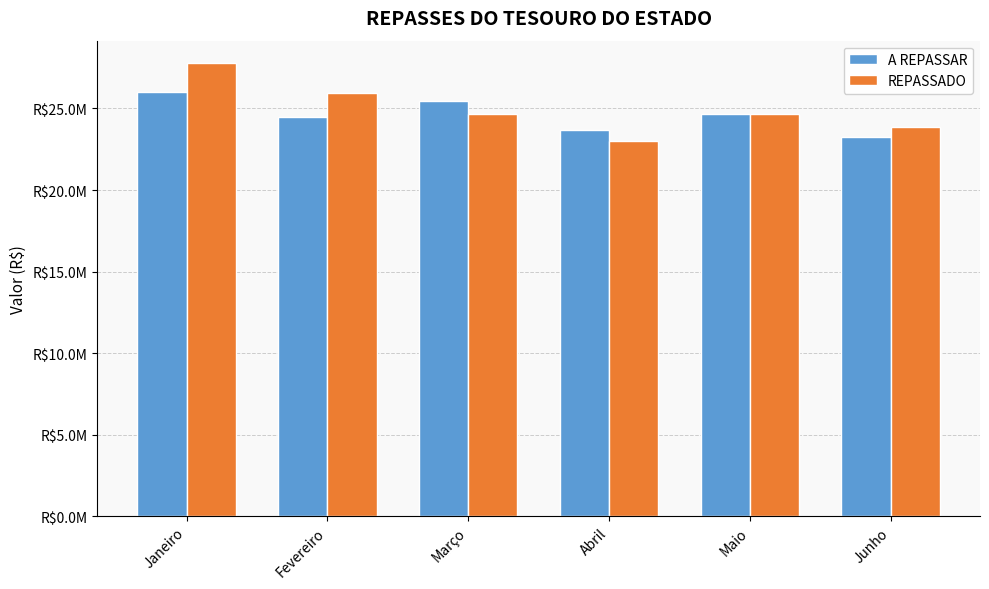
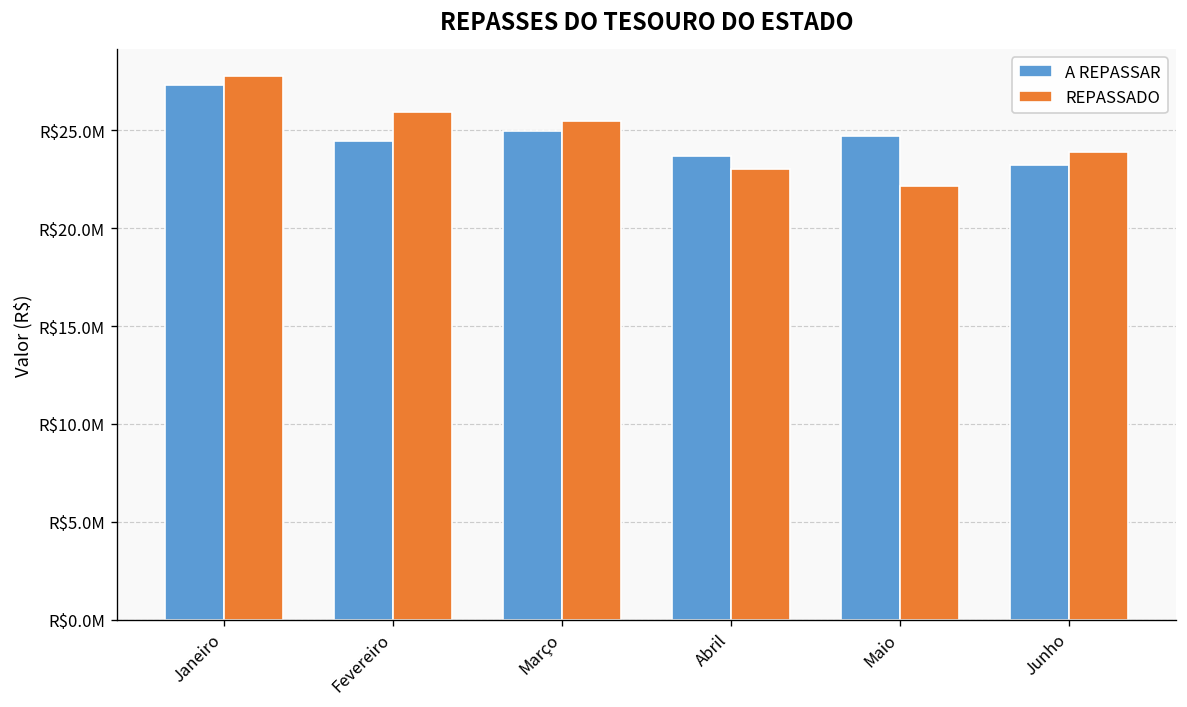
A REPASSAR, Janeiro: R$26000000 -> R$27300000
A REPASSAR, Março: R$25500000 -> R$25000000
REPASSADO, Março: R$24700000 -> R$25500000
REPASSADO, Maio: R$24700000 -> R$22200000
